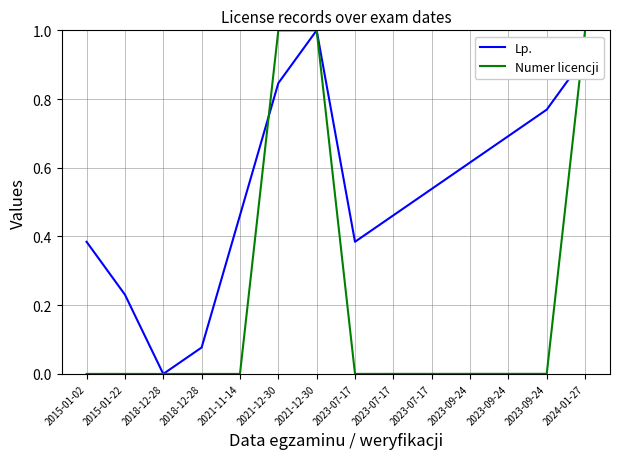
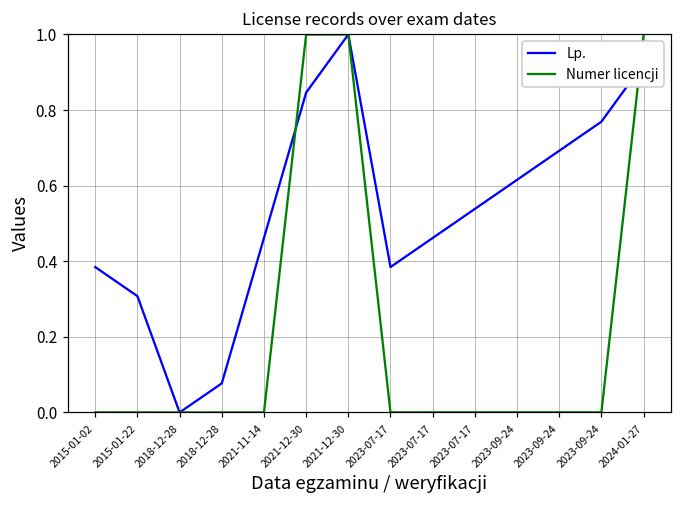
Lp., 2015-01-22: 0.23 -> 0.31
